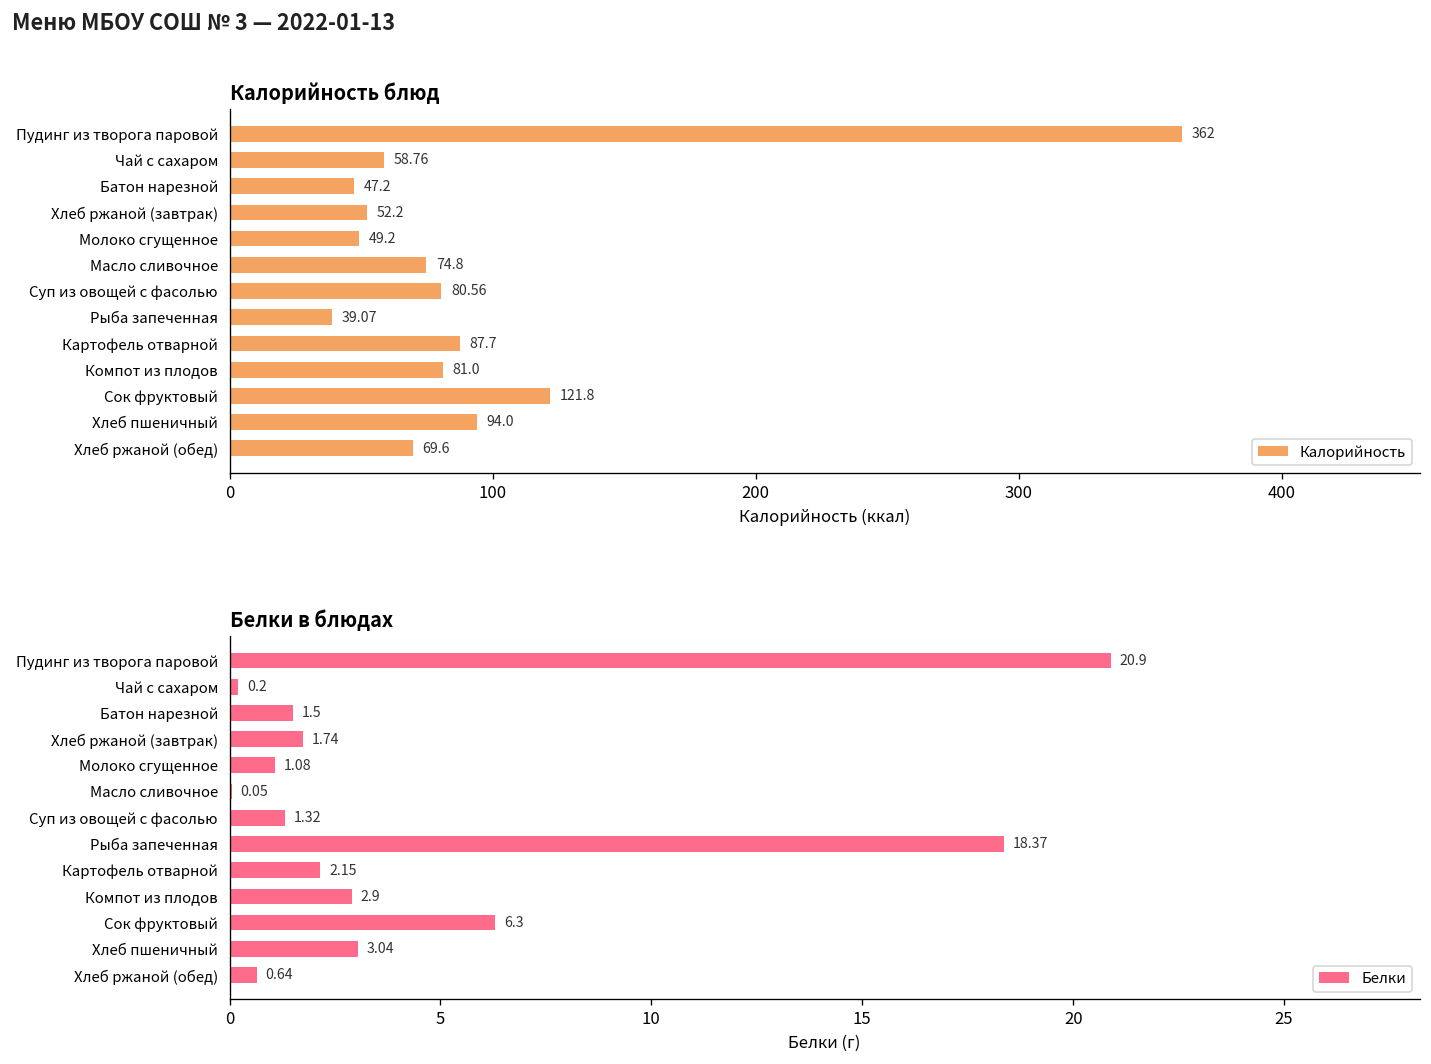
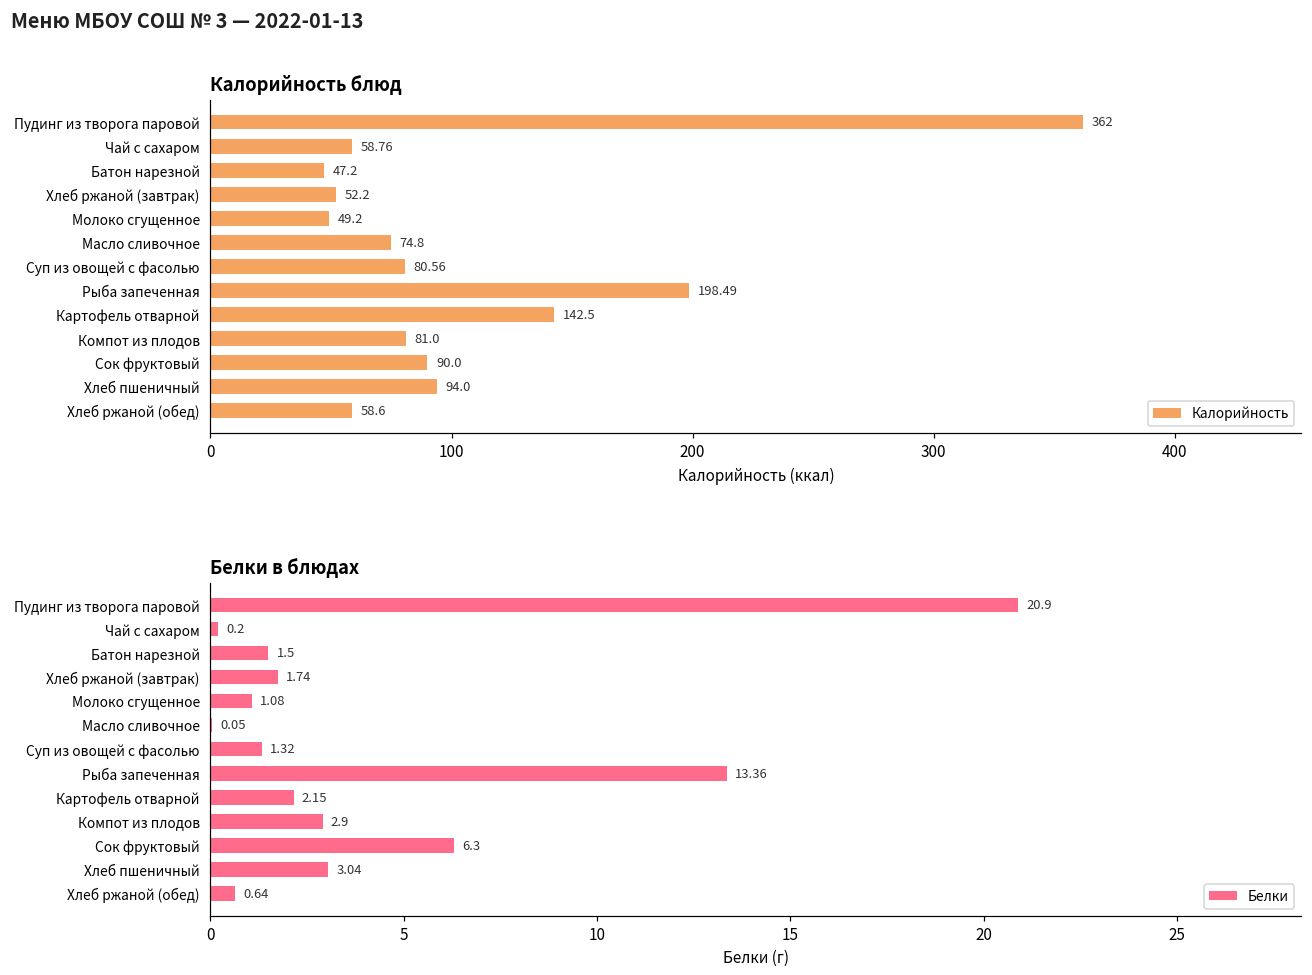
Калорийность блюд, Рыба запеченная: 39.07 -> 198.49
Калорийность блюд, Картофель отварной: 87.7 -> 142.5
Калорийность блюд, Сок фруктовый: 121.8 -> 90.0
Калорийность блюд, Хлеб ржаной (обед): 69.6 -> 58.6
Белки в блюдах, Рыба запеченная: 18.37 -> 13.36
